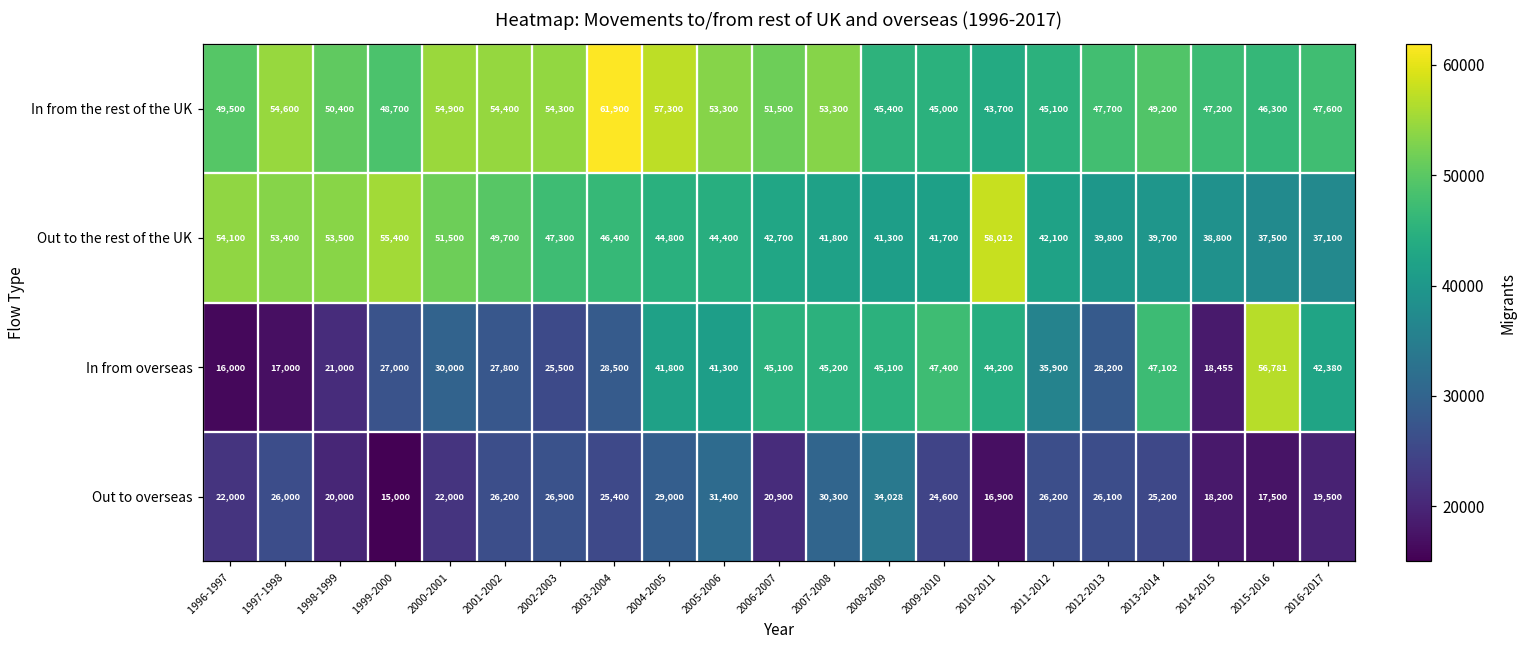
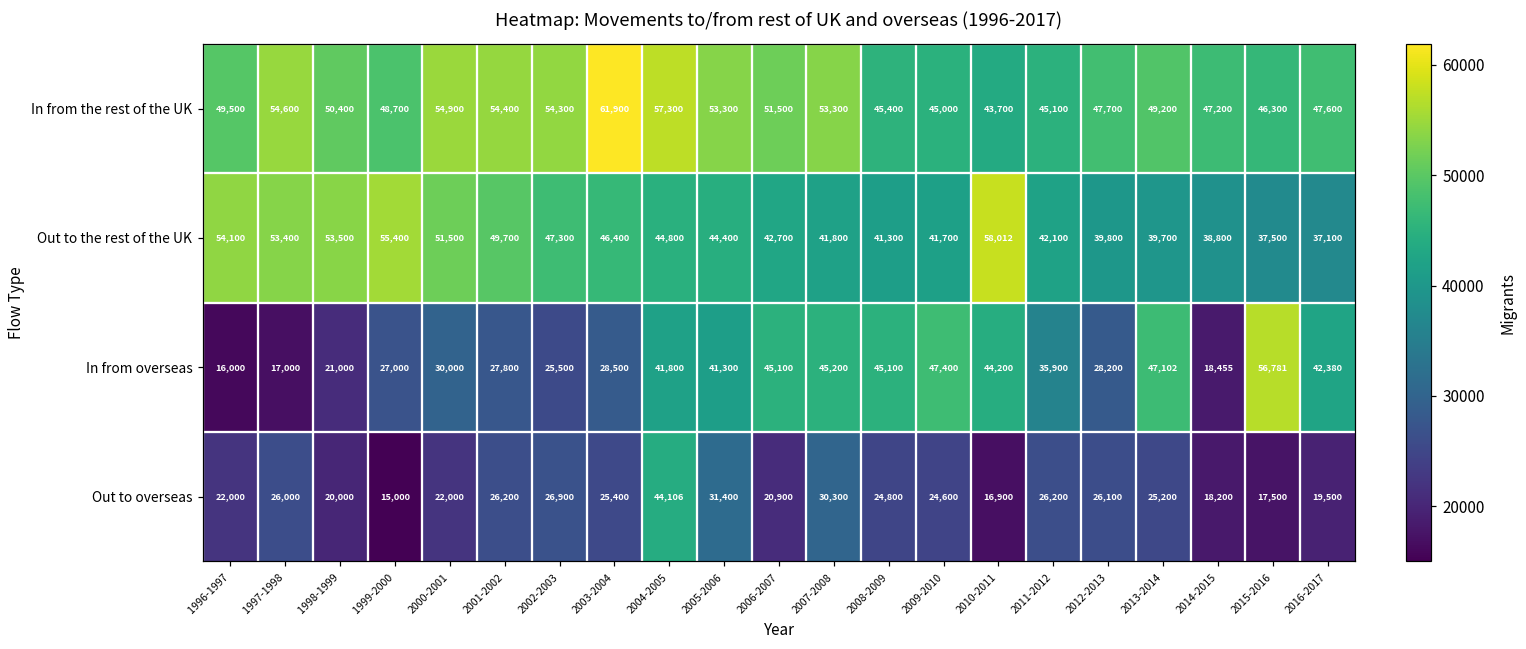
Out to overseas, 2004-2005: 29,000 -> 44,106
Out to overseas, 2008-2009: 34,028 -> 24,800
